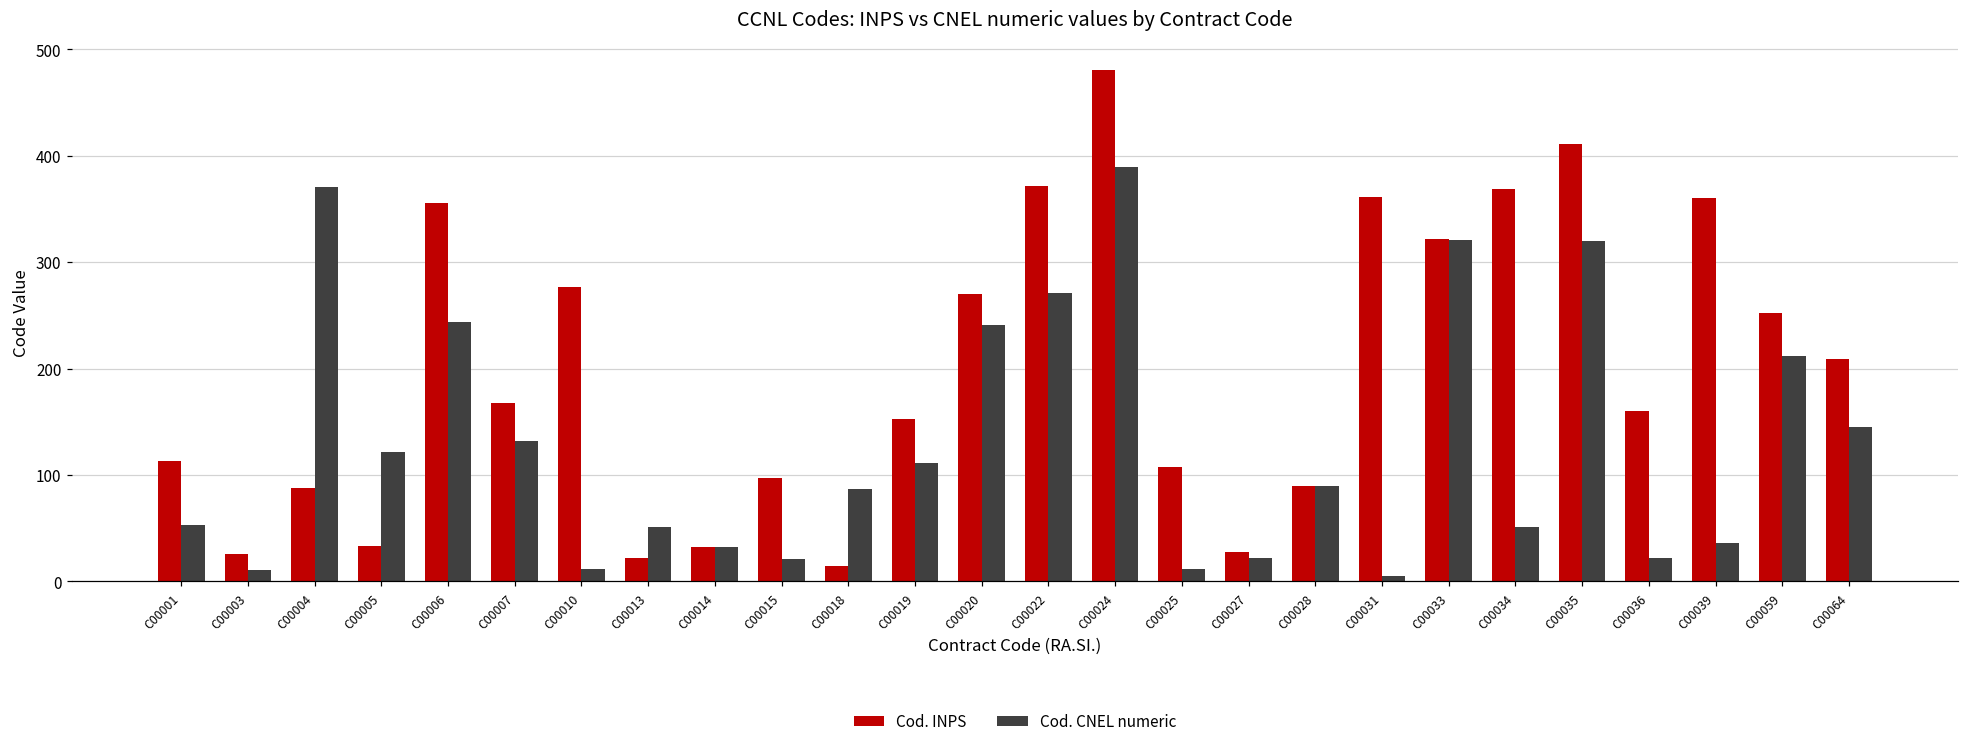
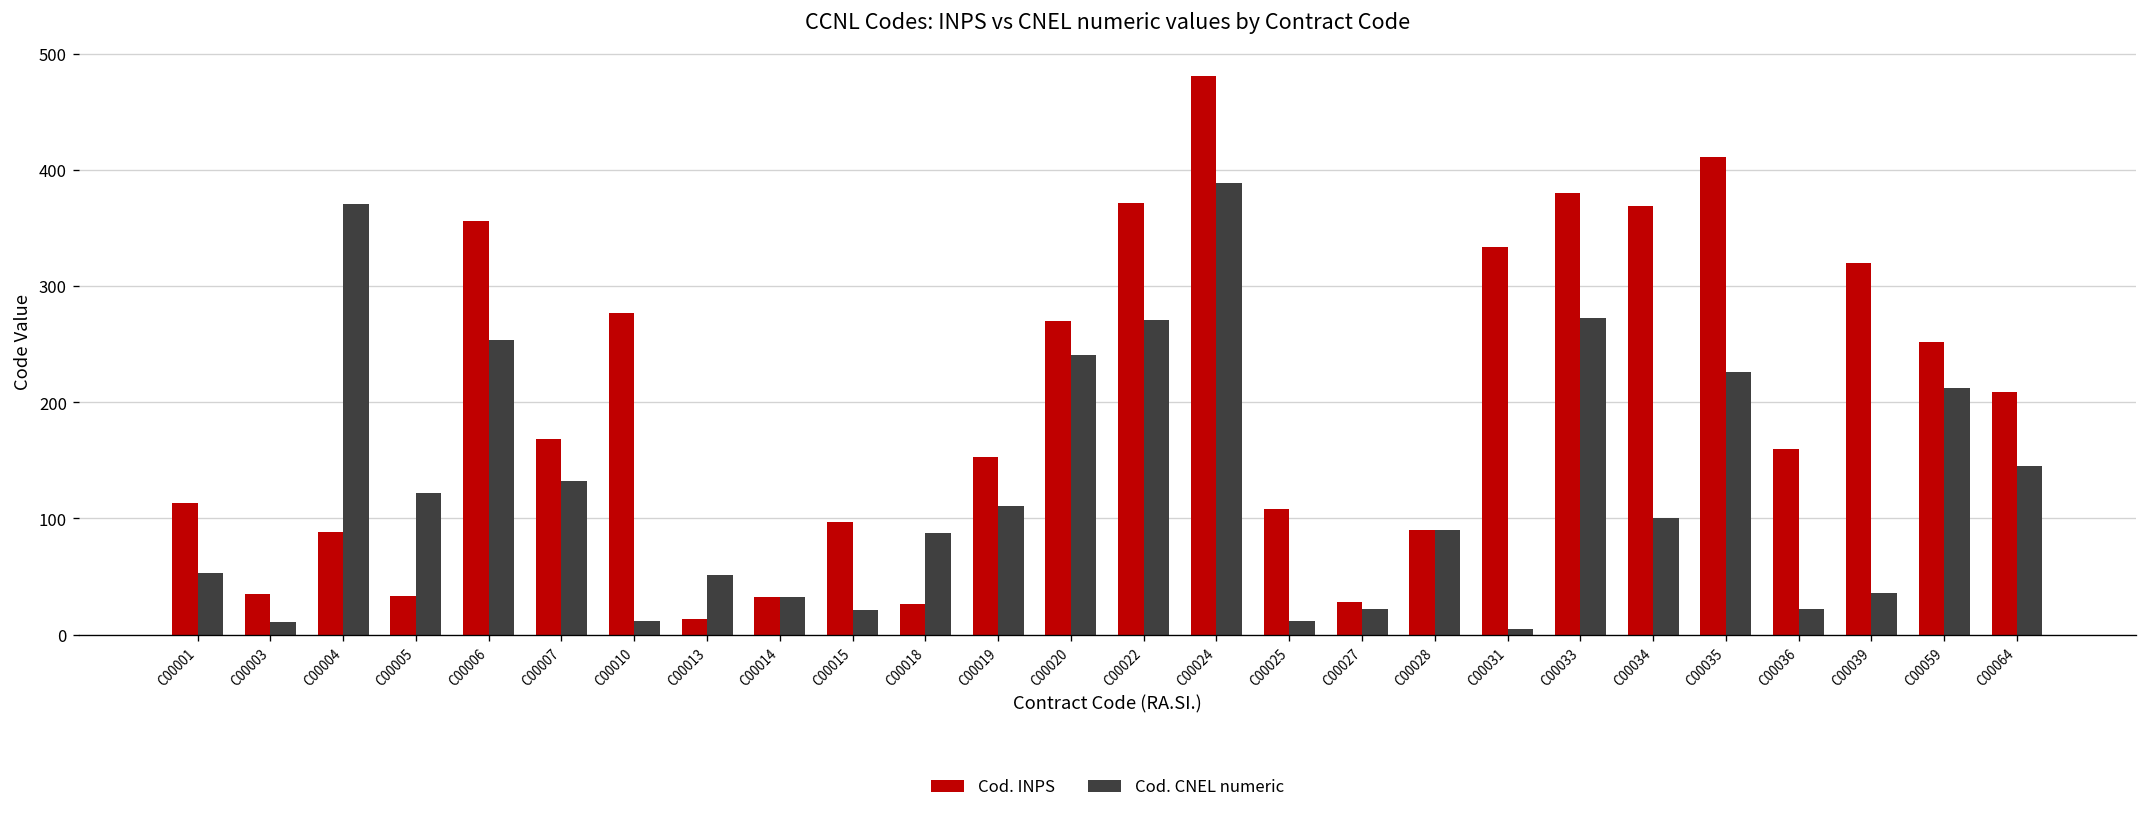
Cod. INPS, C00003: 30 -> 40
Cod. CNEL numeric, C00006: 240 -> 250
Cod. INPS, C00013: 20 -> 10
Cod. INPS, C00018: 20 -> 30
Cod. INPS, C00031: 360 -> 330
Cod. INPS, C00033: 320 -> 380
Cod. CNEL numeric, C00033: 320 -> 270
Cod. CNEL numeric, C00034: 50 -> 100
Cod. CNEL numeric, C00035: 320 -> 230
Cod. INPS, C00039: 360 -> 320
